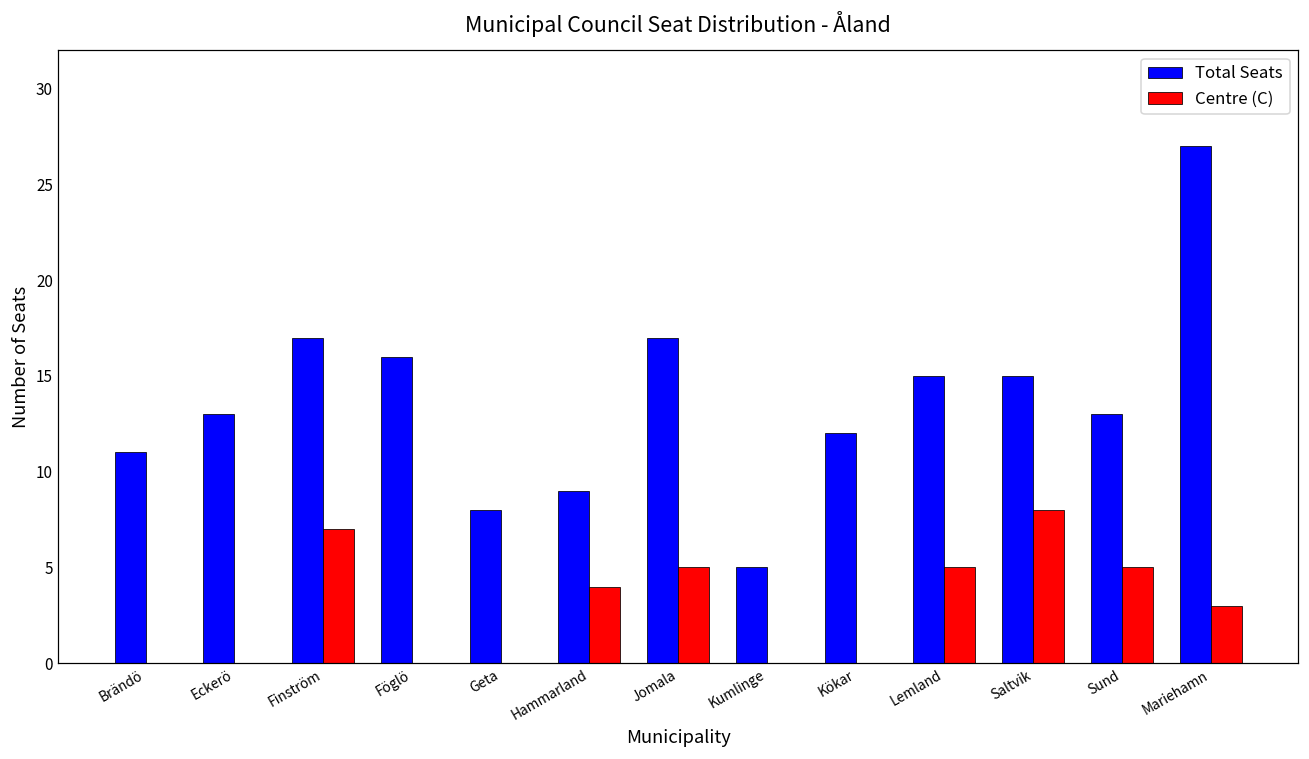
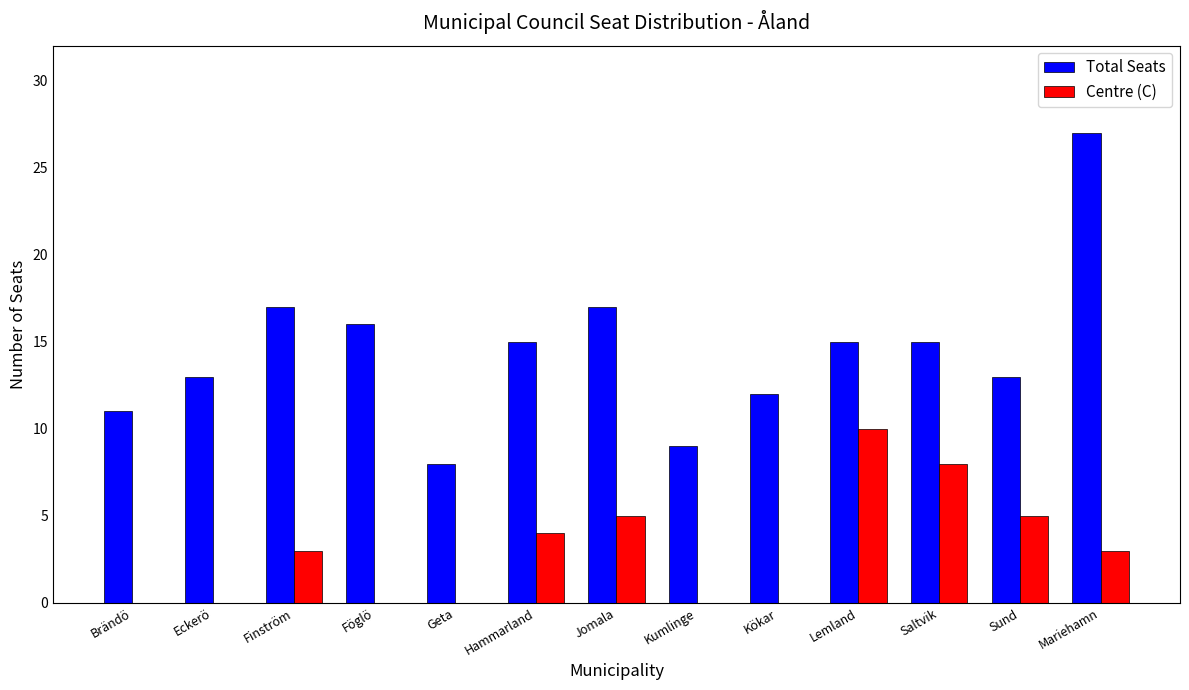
Centre (C), Finström: 7 -> 3
Total Seats, Hammarland: 9 -> 15
Total Seats, Kumlinge: 5 -> 9
Centre (C), Lemland: 5 -> 10
